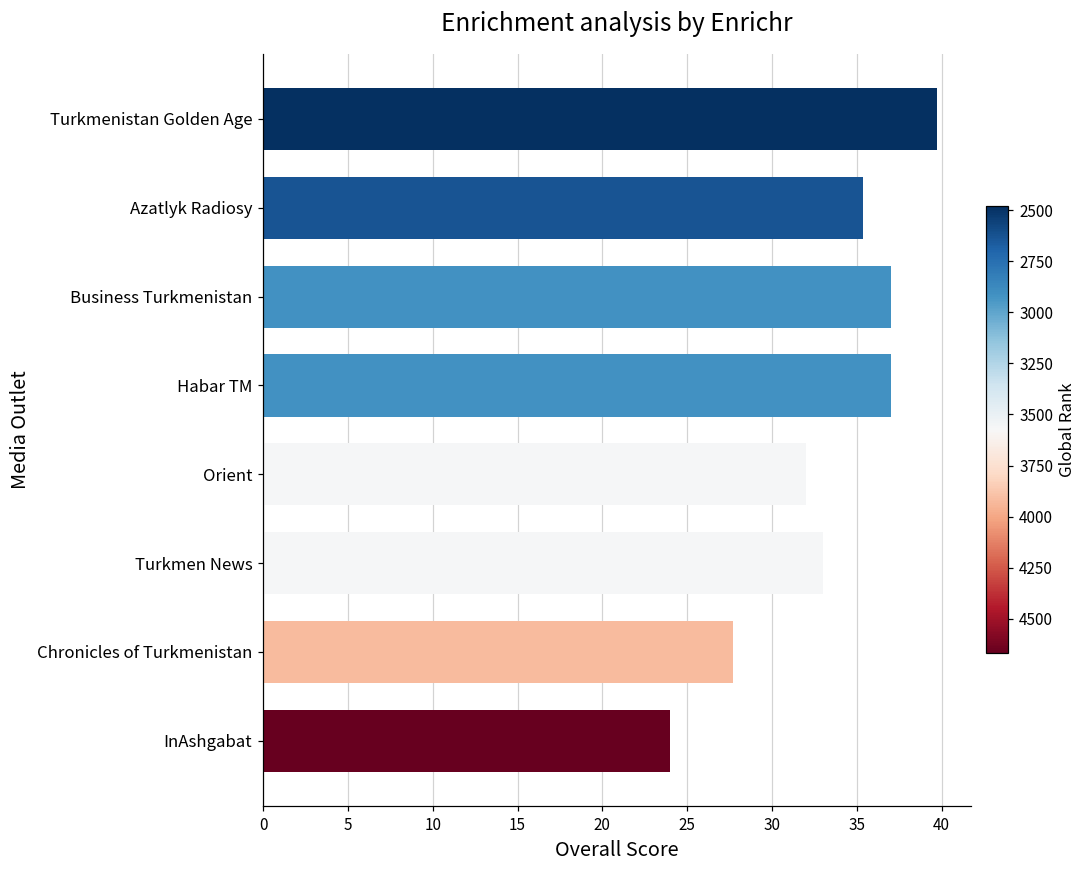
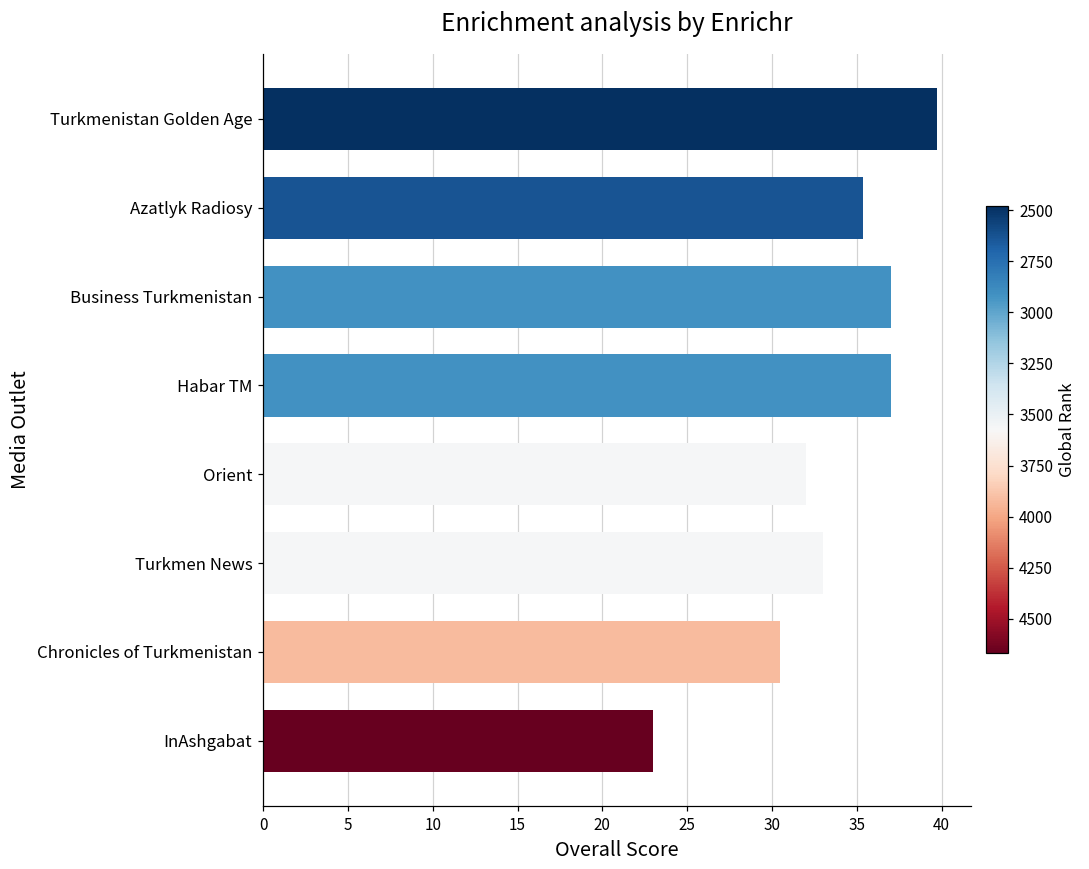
Chronicles of Turkmenistan: 27.7 -> 30.5
InAshgabat: 24 -> 23
